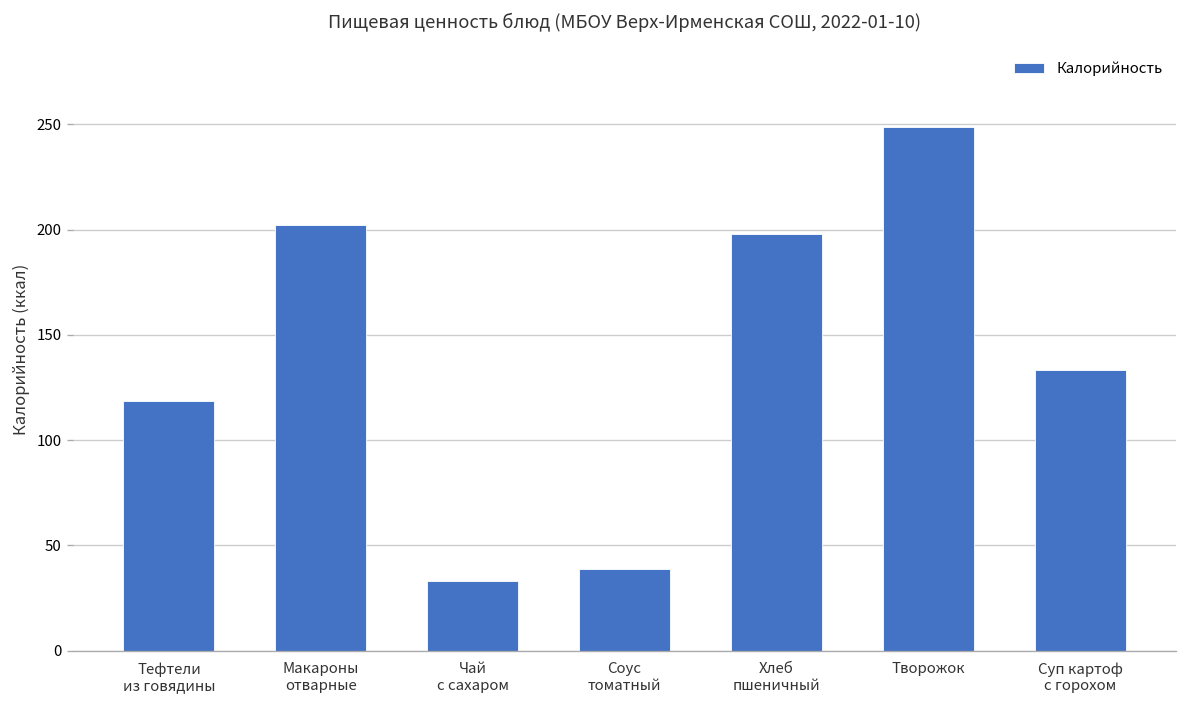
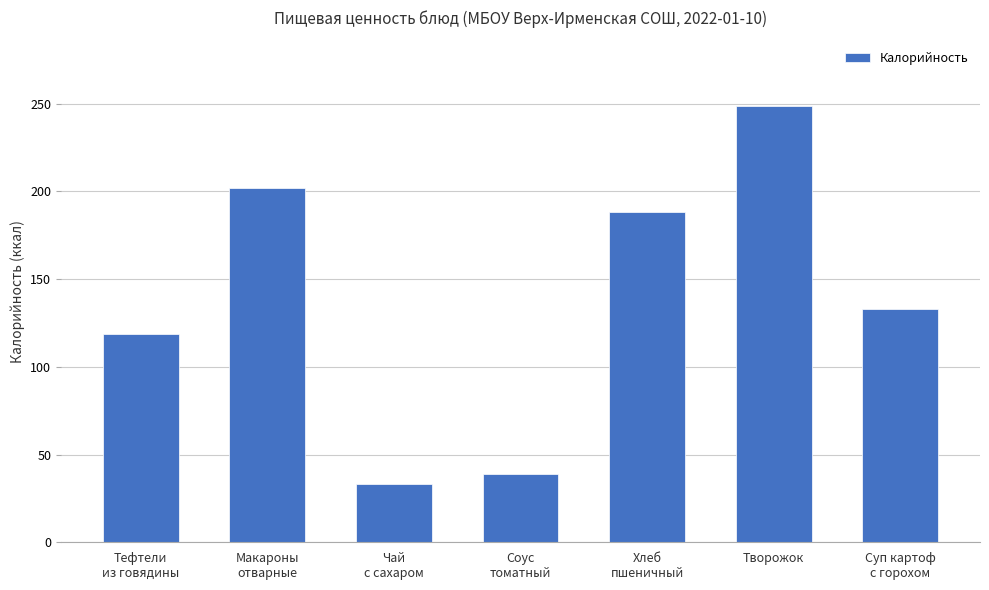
Хлеб пшеничный: 198 -> 188
